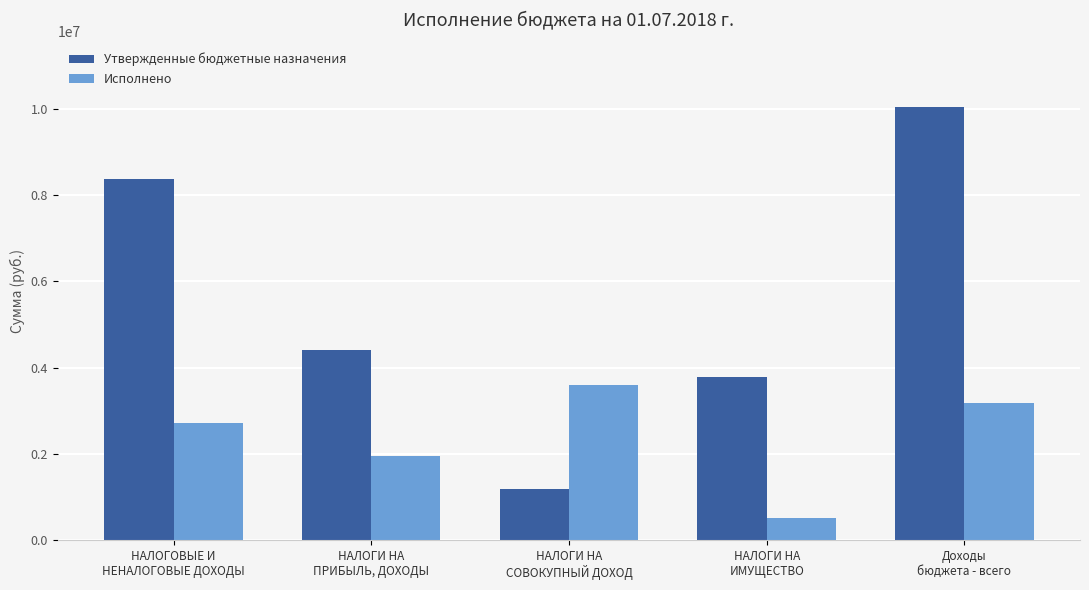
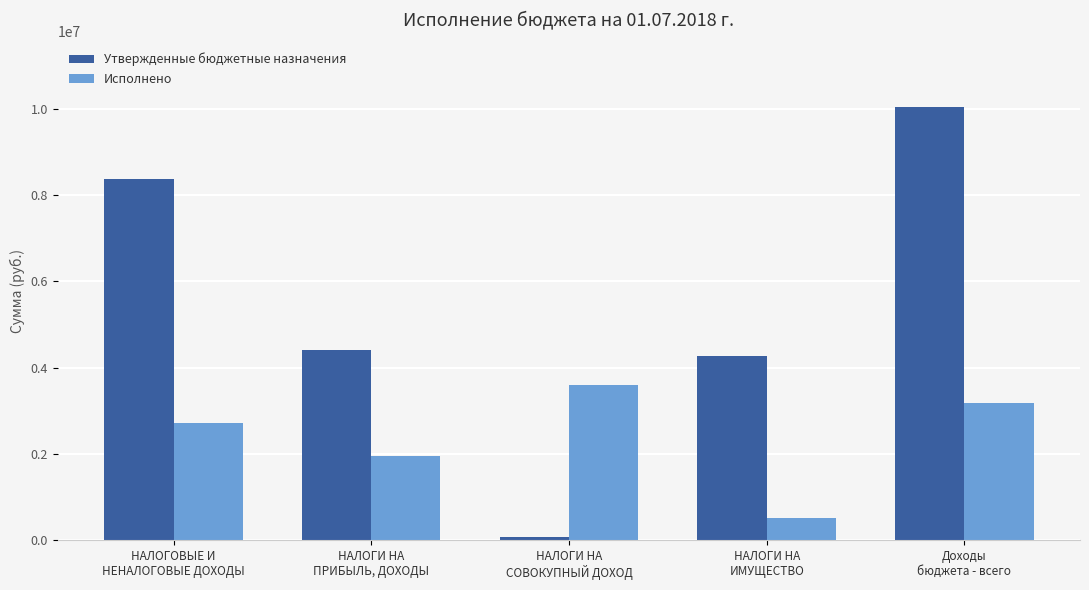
Утвержденные бюджетные назначения, НАЛОГИ НА СОВОКУПНЫЙ ДОХОД: 1200000 -> 100000
Утвержденные бюджетные назначения, НАЛОГИ НА ИМУЩЕСТВО: 3800000 -> 4300000
